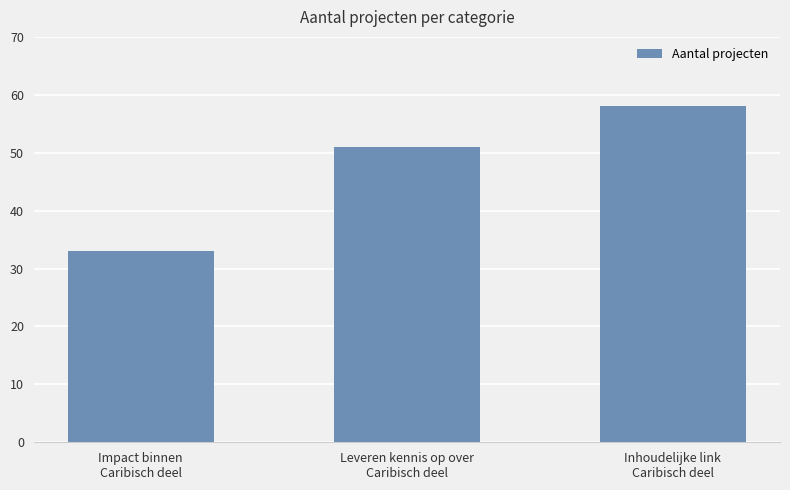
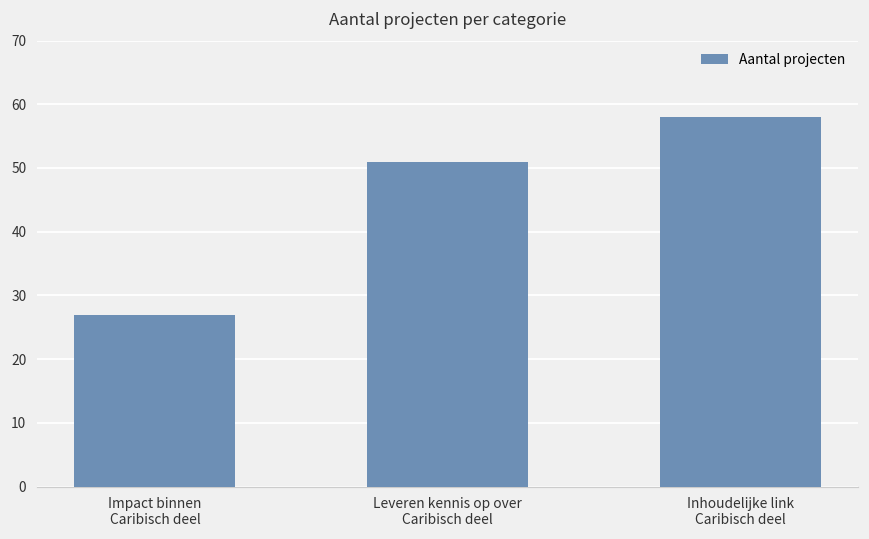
Impact binnen Caribisch deel: 33 -> 27
